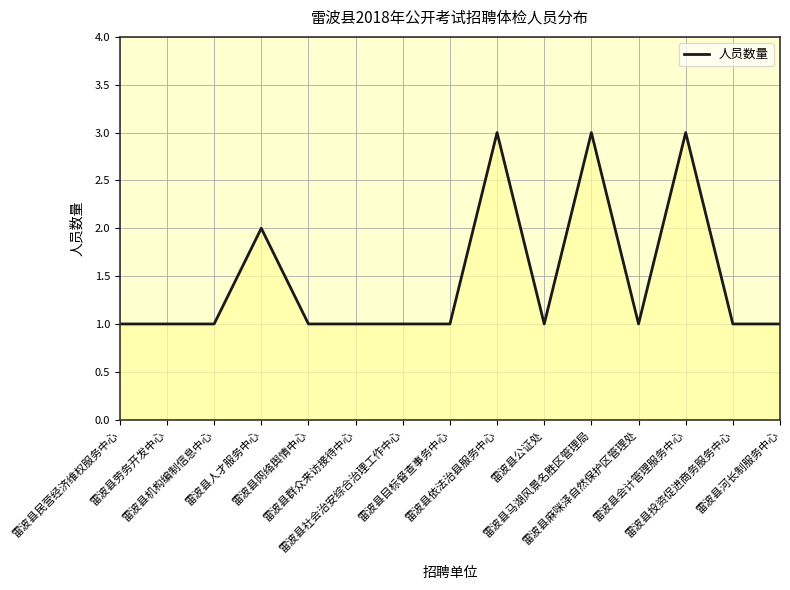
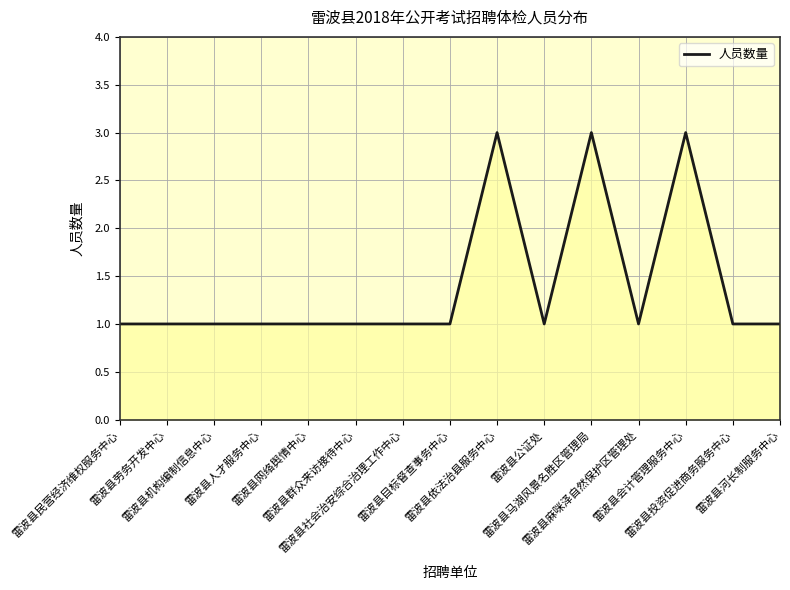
雷波县人才服务中心: 2 -> 1
